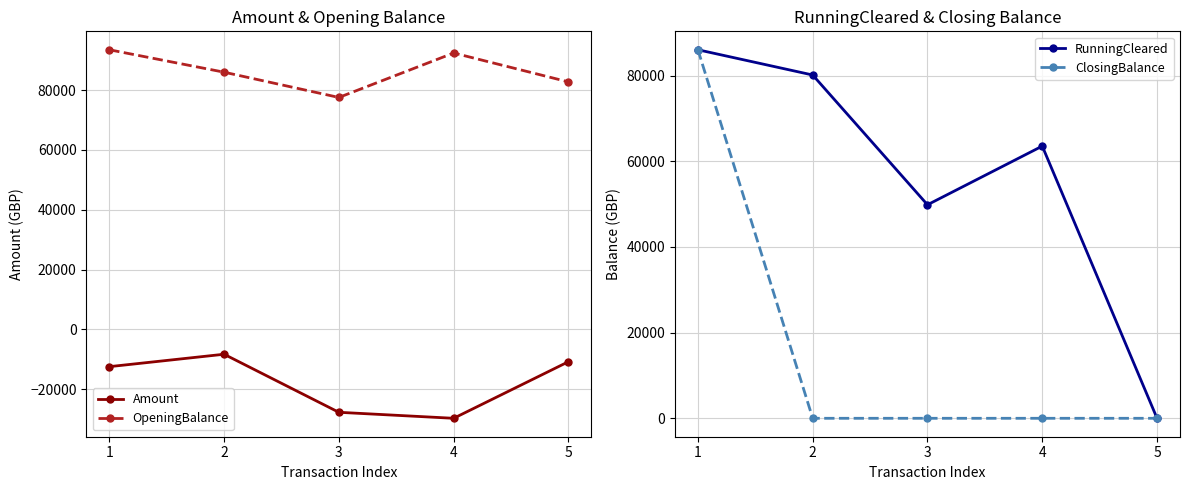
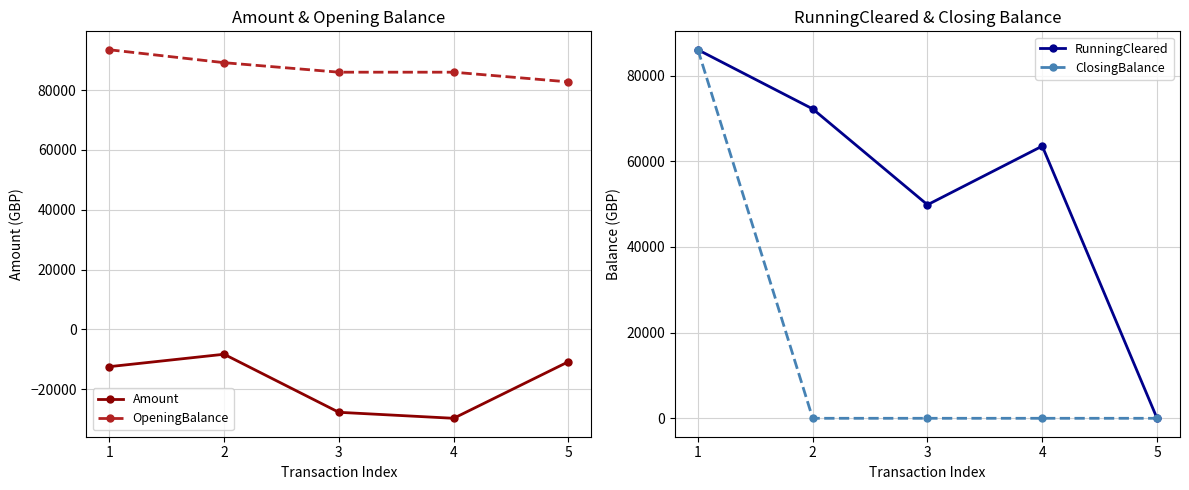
Amount & Opening Balance, OpeningBalance, 2: 86000 -> 89000
Amount & Opening Balance, OpeningBalance, 3: 78000 -> 86000
Amount & Opening Balance, OpeningBalance, 4: 92000 -> 86000
RunningCleared & Closing Balance, RunningCleared, 2: 80000 -> 72000
